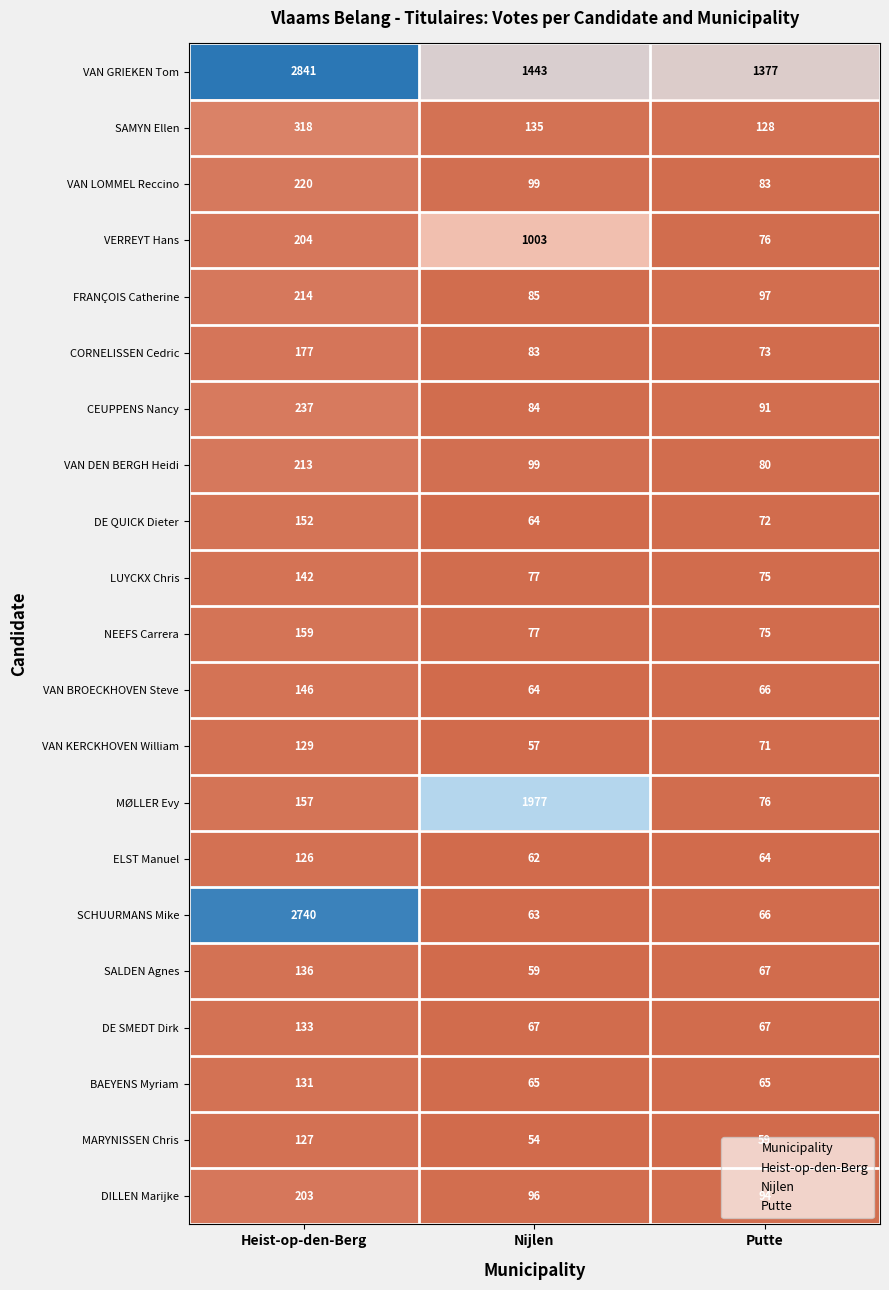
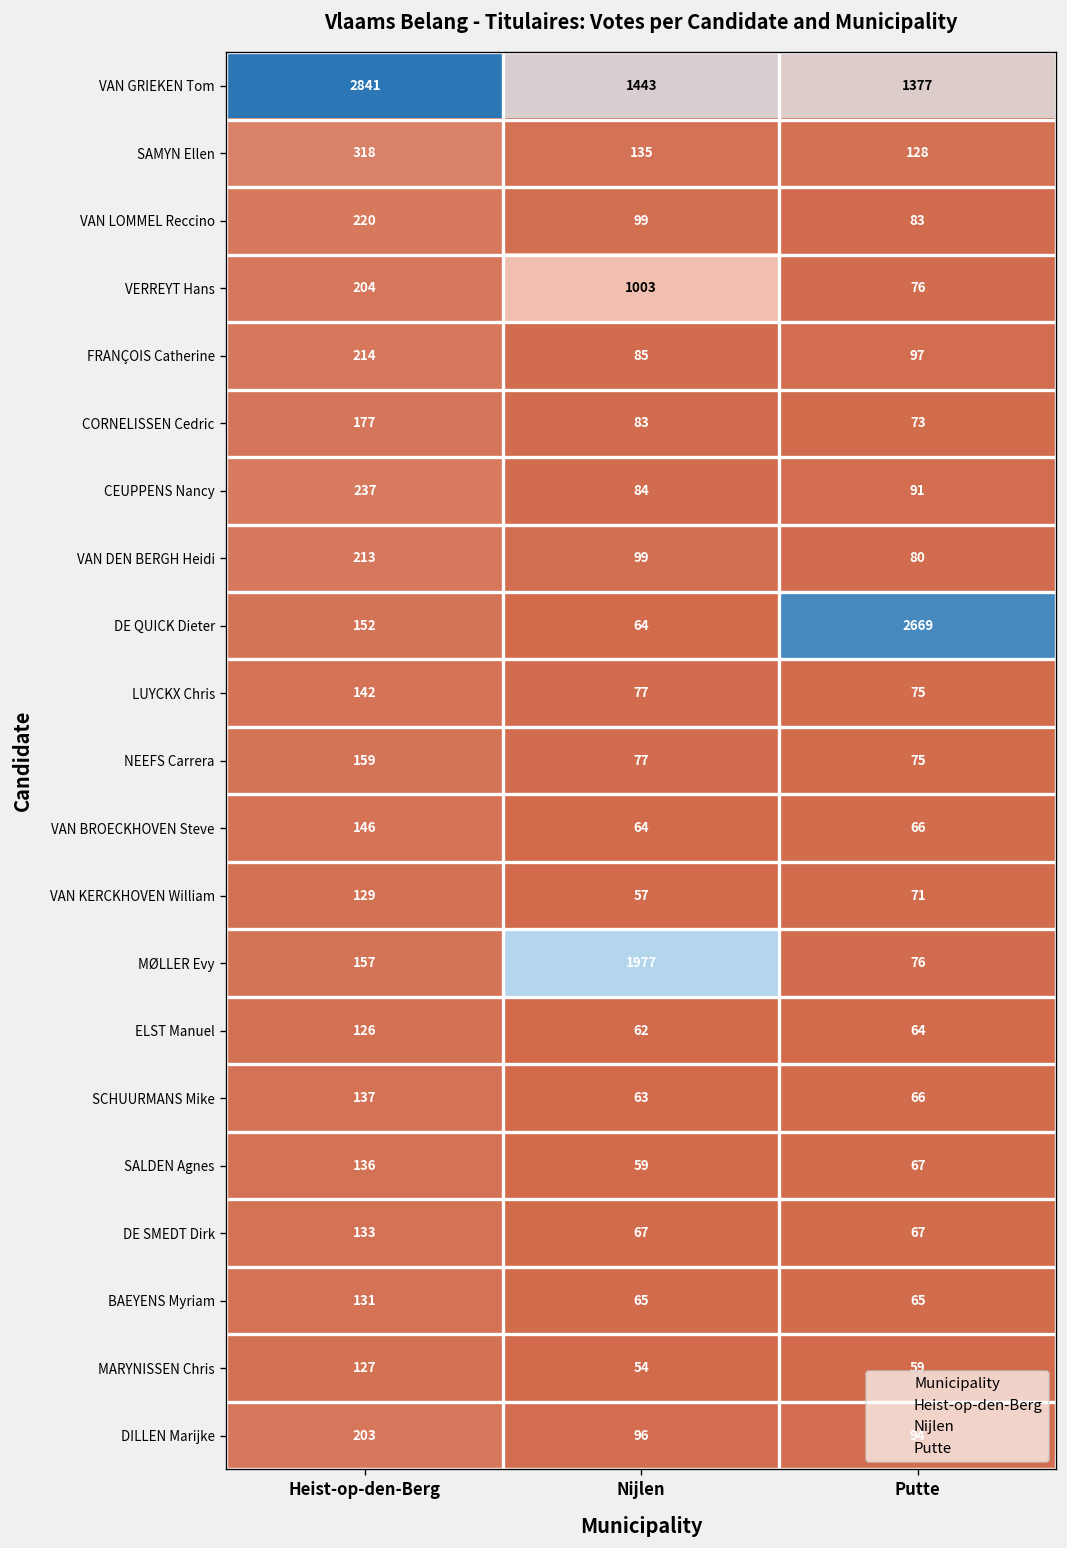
DE QUICK Dieter, Putte: 72 -> 2669
SCHUURMANS Mike, Heist-op-den-Berg: 2740 -> 137
